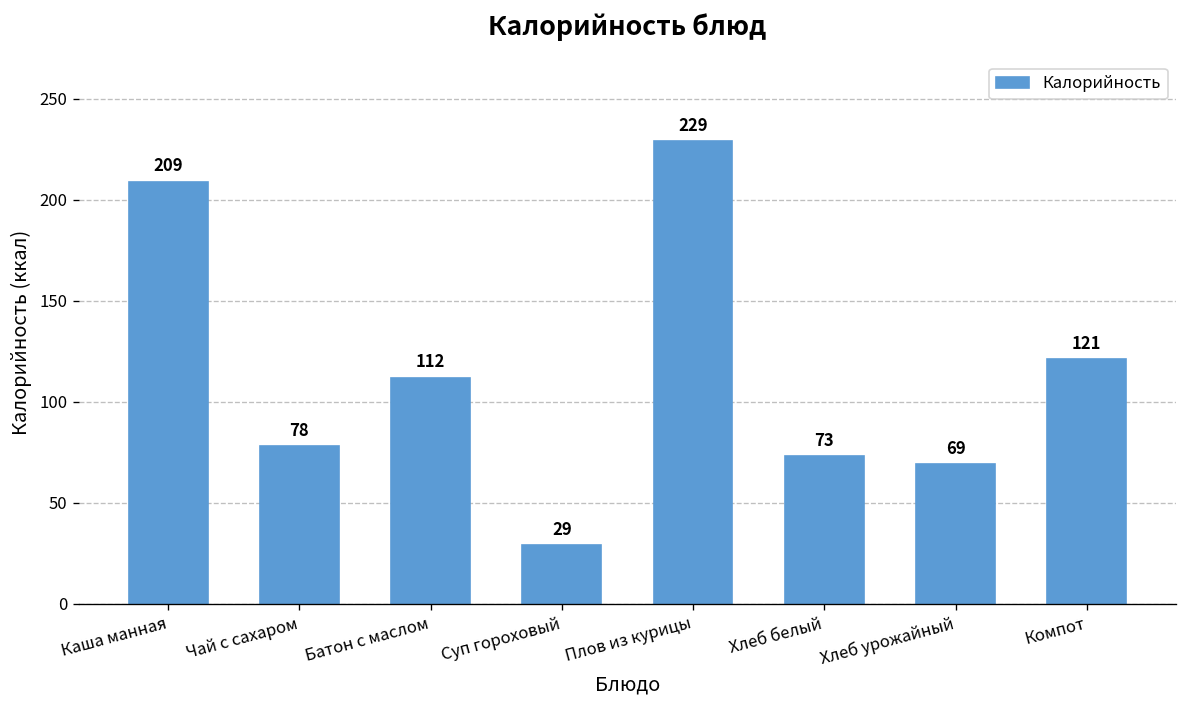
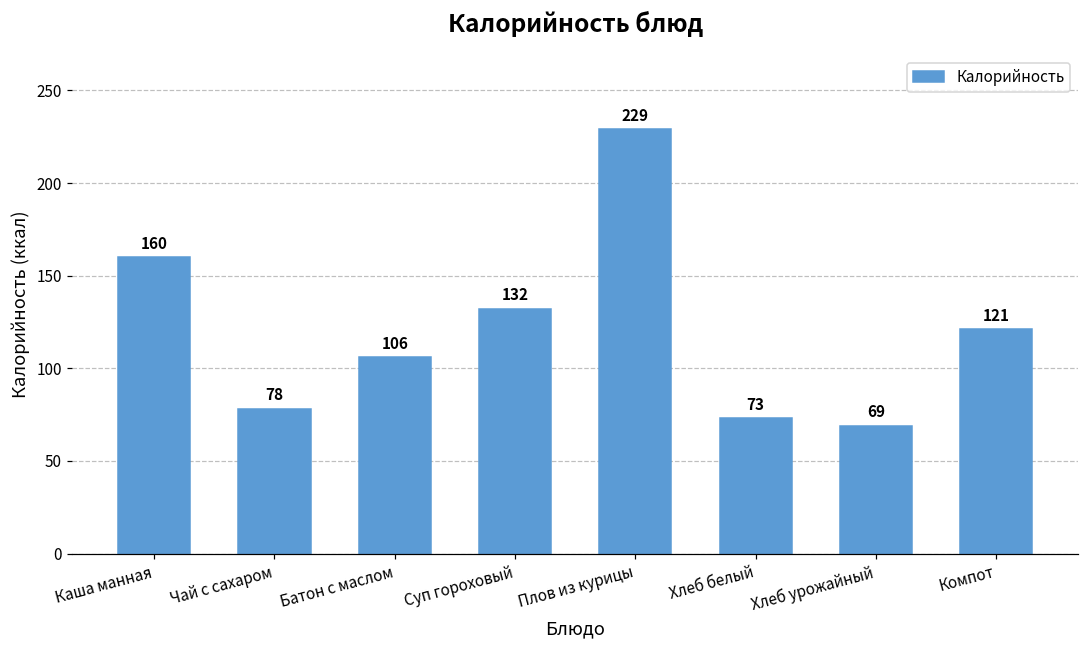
Каша манная: 209 -> 160
Батон с маслом: 112 -> 106
Суп гороховый: 29 -> 132
